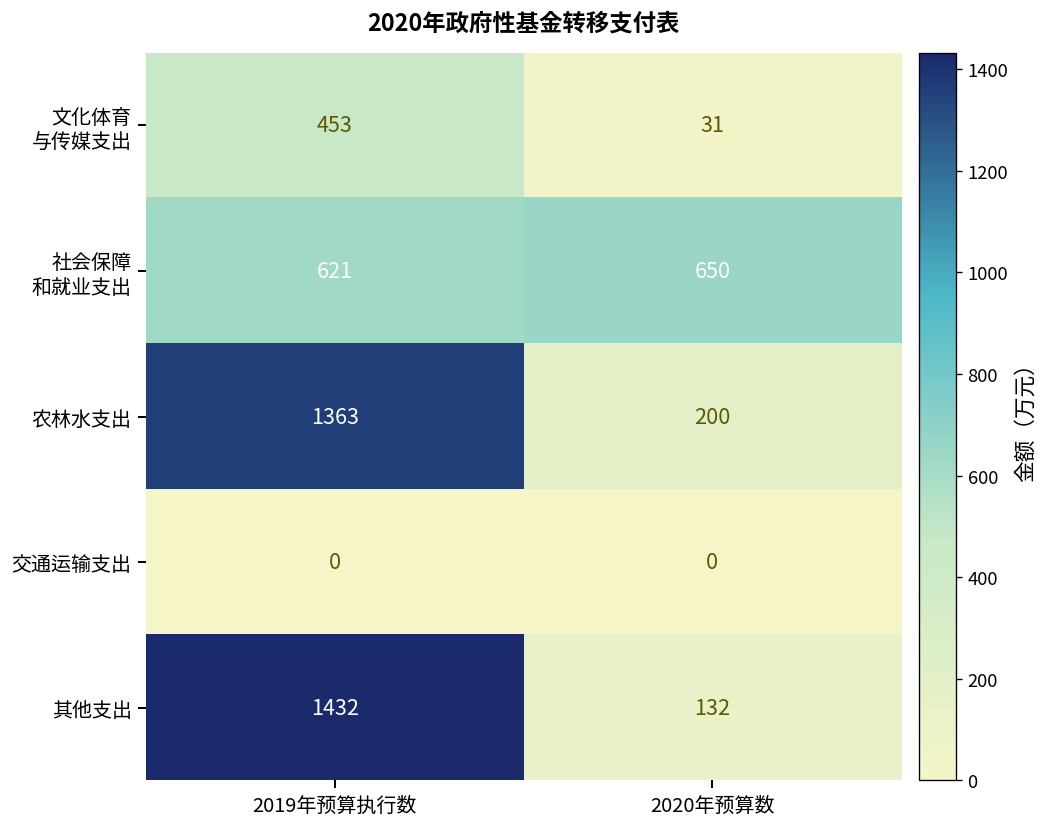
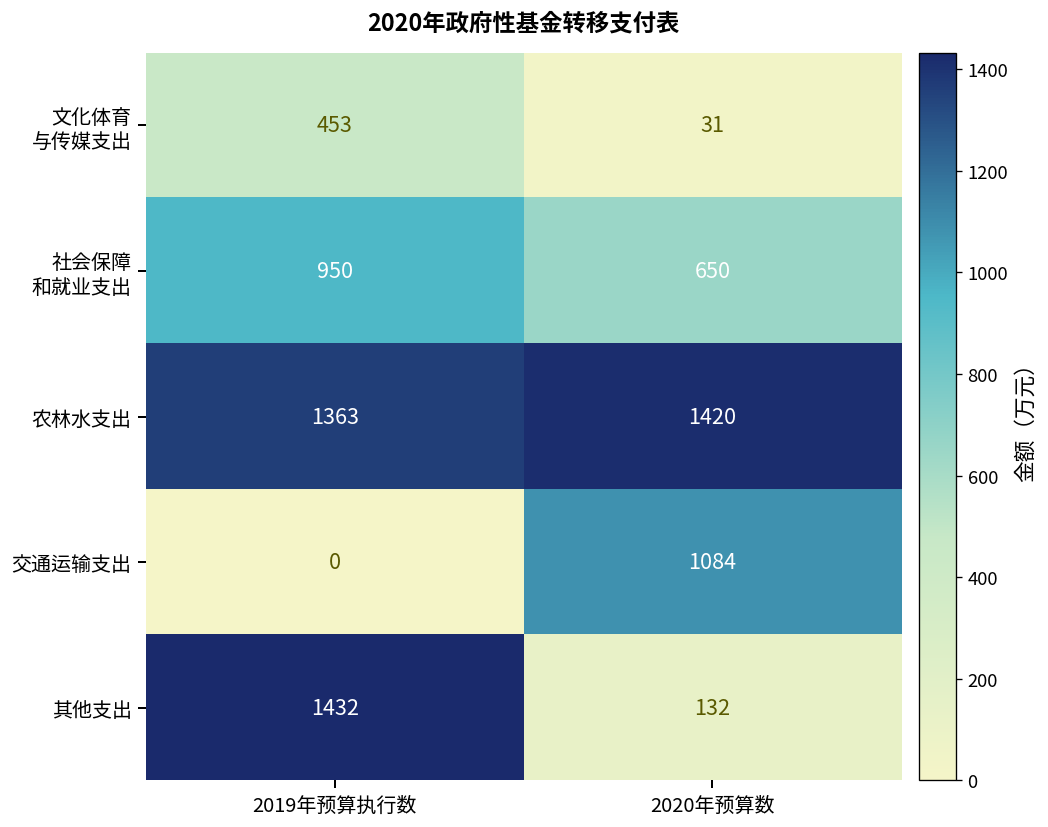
社会保障 和就业支出, 2019年预算执行数: 621 -> 950
农林水支出, 2020年预算数: 200 -> 1420
交通运输支出, 2020年预算数: 0 -> 1084
